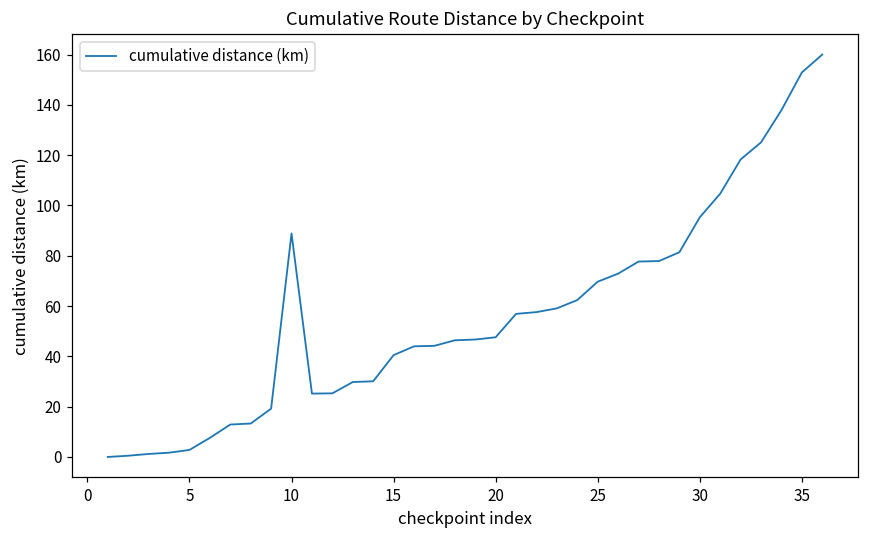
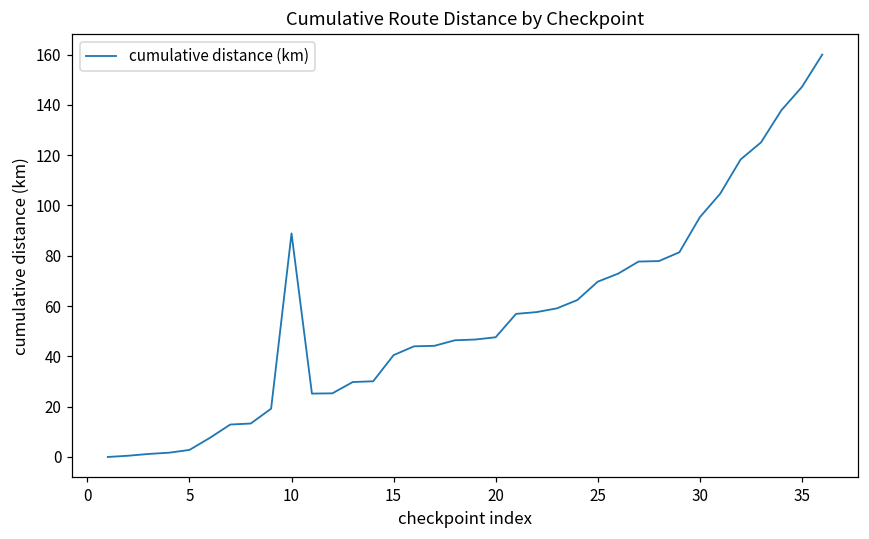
35: 153 -> 147
